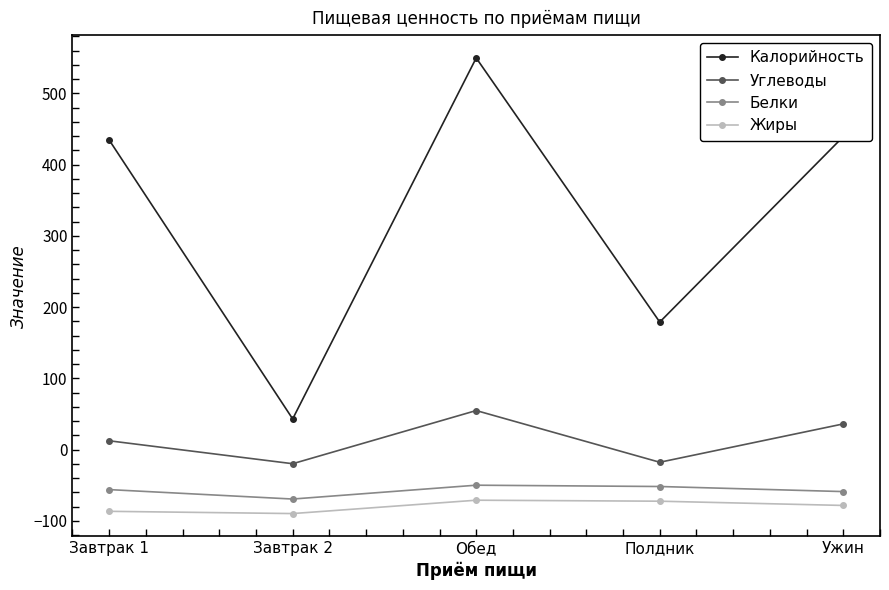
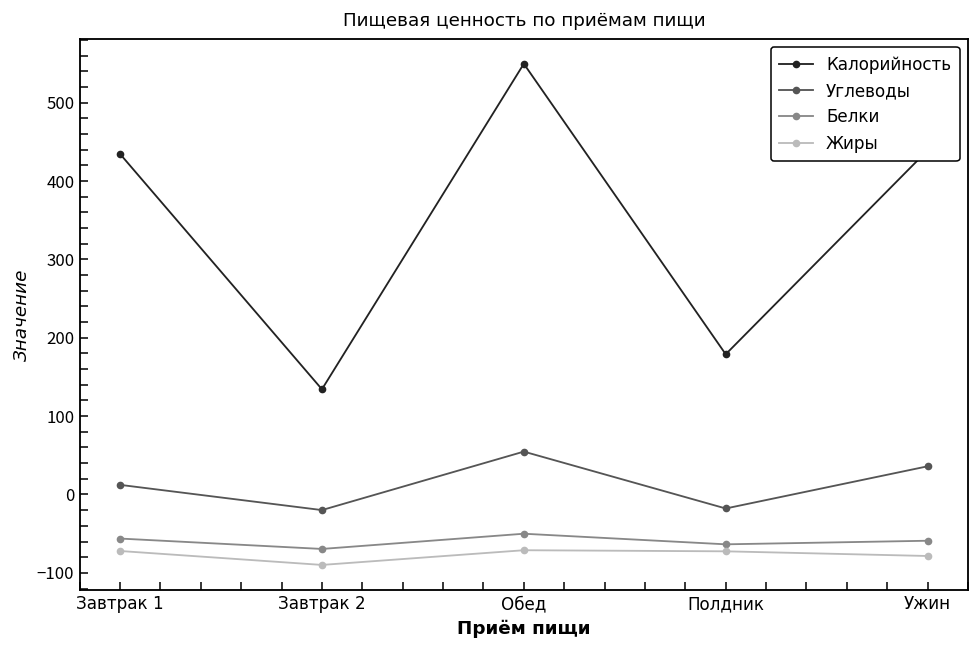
Жиры, Завтрак 1: -90 -> -70
Калорийность, Завтрак 2: 40 -> 130
Белки, Полдник: -50 -> -60
